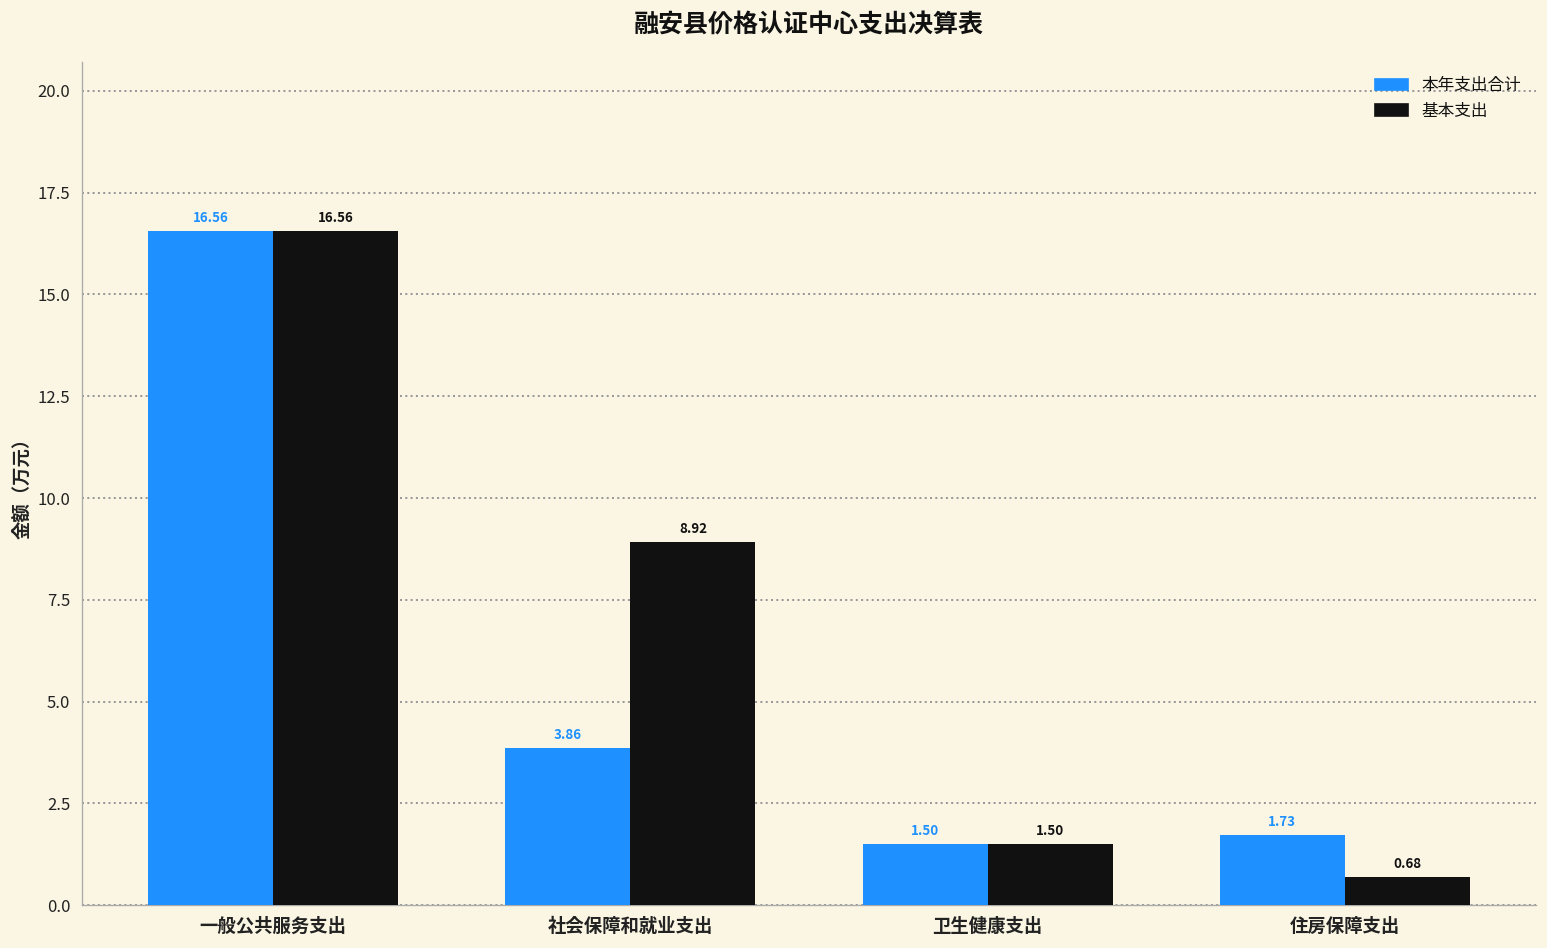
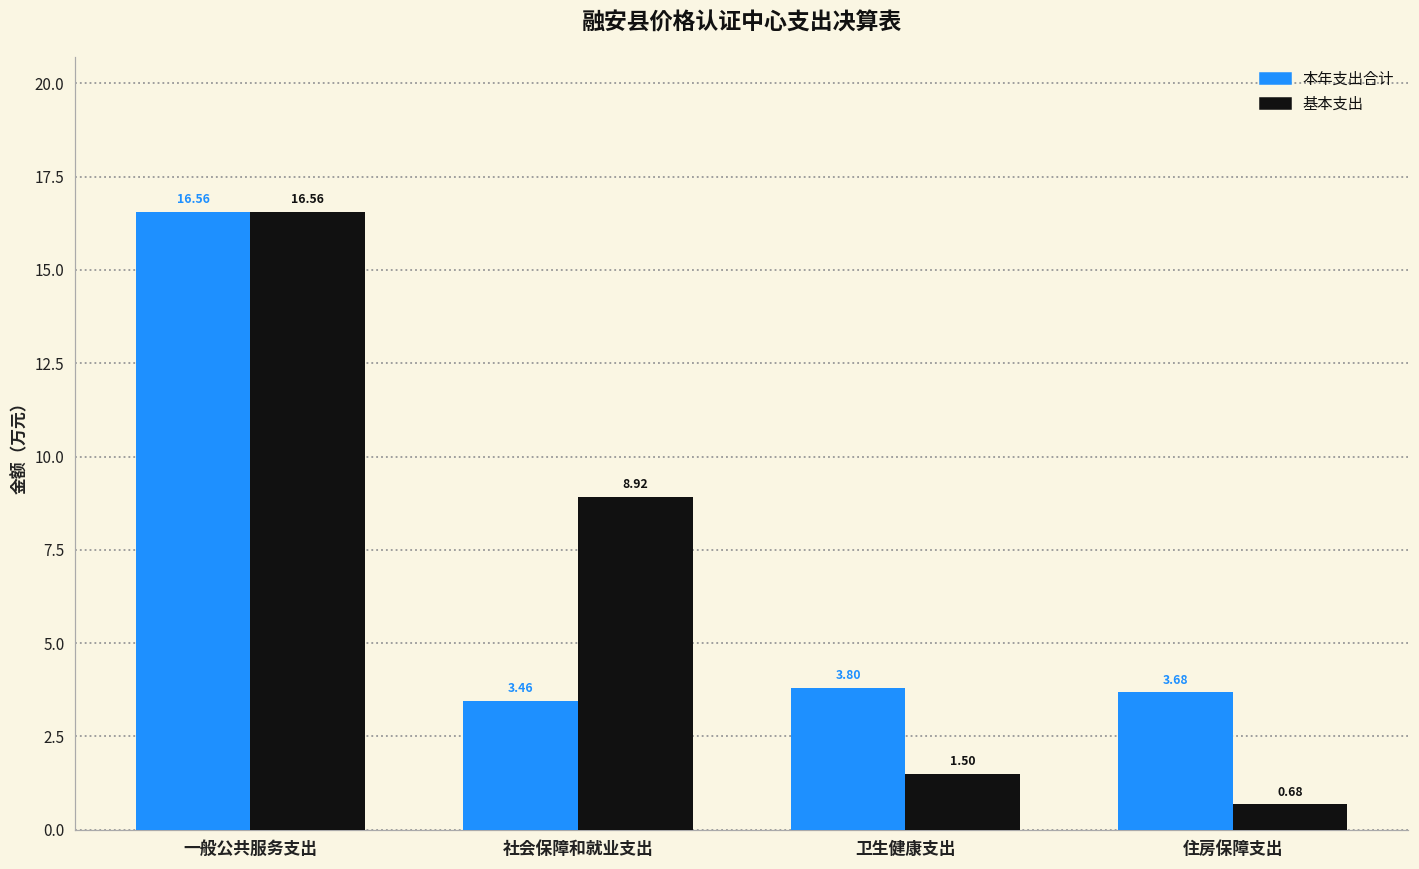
本年支出合计, 社会保障和就业支出: 3.86 -> 3.46
本年支出合计, 卫生健康支出: 1.50 -> 3.80
本年支出合计, 住房保障支出: 1.73 -> 3.68
